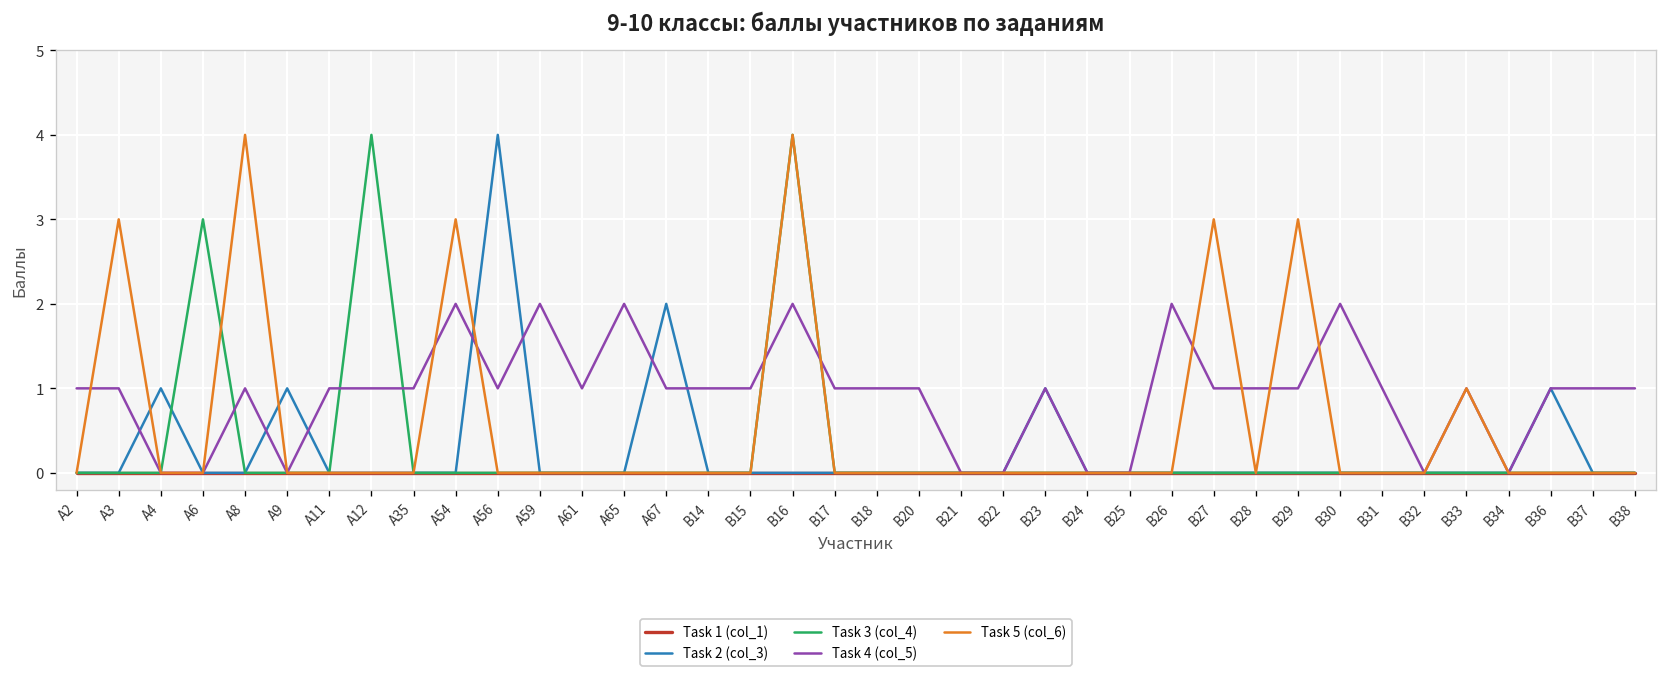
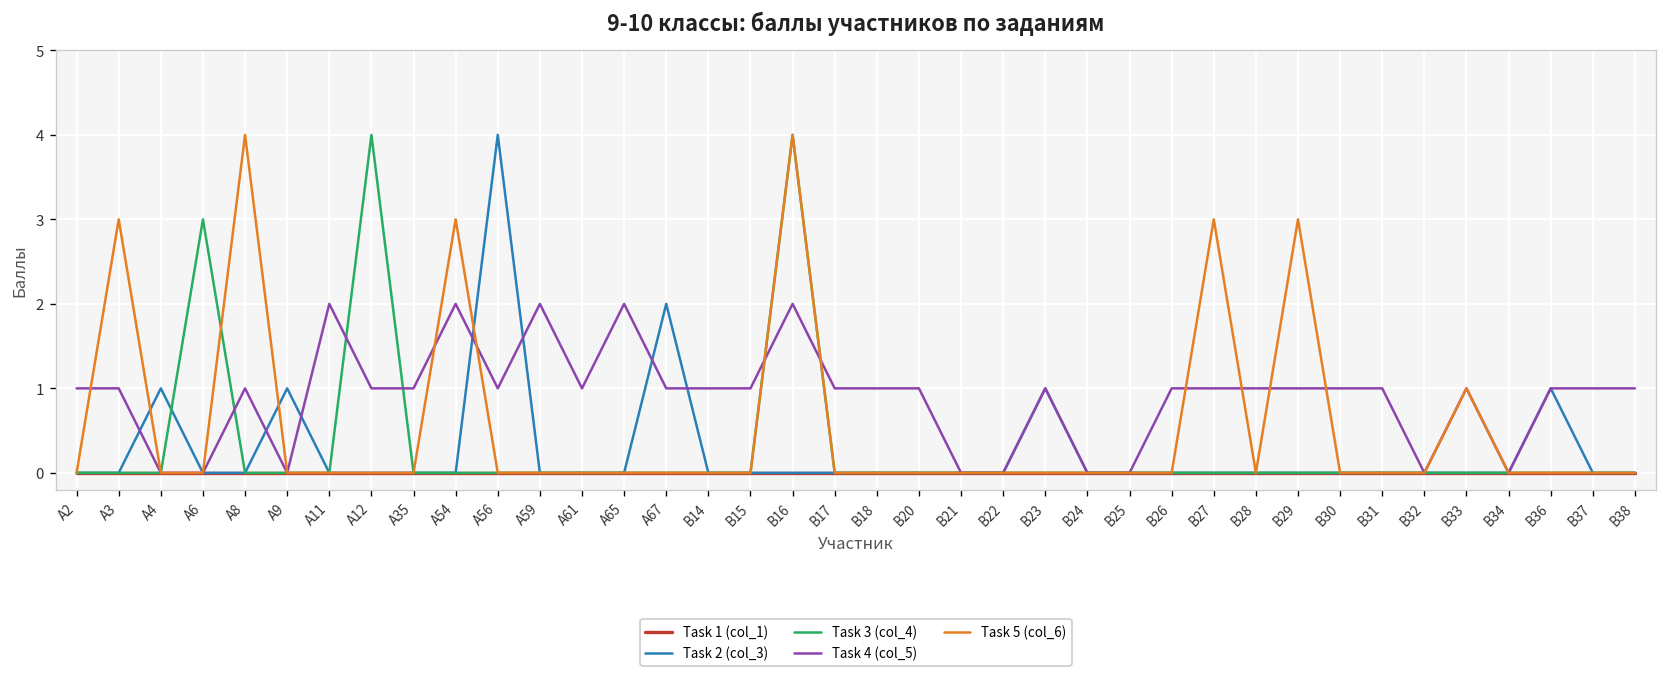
Task 4 (col_5), A11: 1 -> 2
Task 4 (col_5), B26: 2 -> 1
Task 4 (col_5), B30: 2 -> 1
